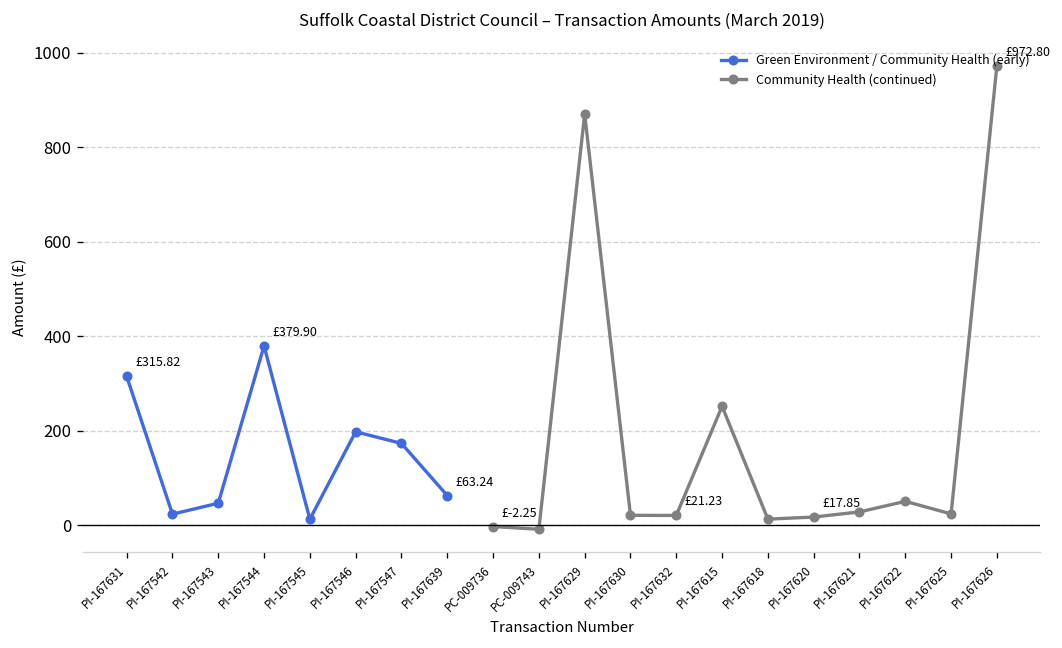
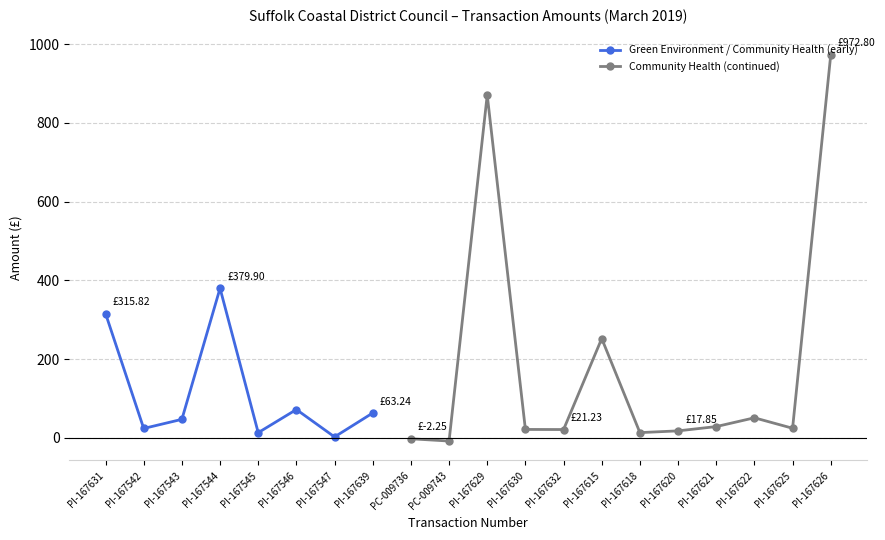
Green Environment / Community Health (early), PI-167546: 200 -> 70
Green Environment / Community Health (early), PI-167547: 170 -> 0
